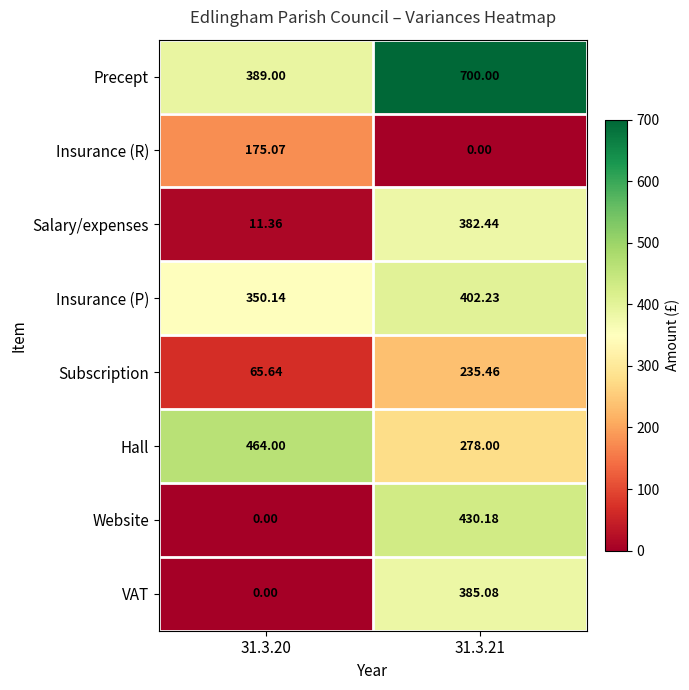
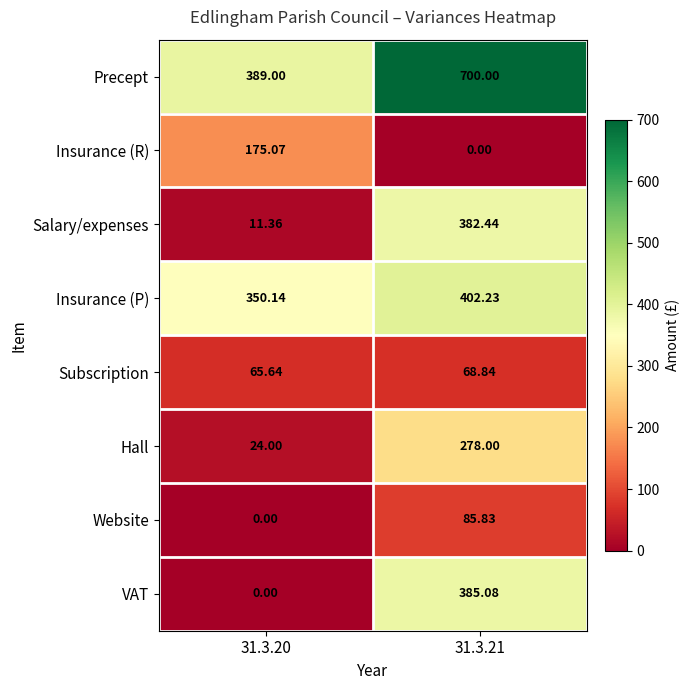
Subscription, 31.3.21: 235.46 -> 68.84
Hall, 31.3.20: 464.00 -> 24.00
Website, 31.3.21: 430.18 -> 85.83
